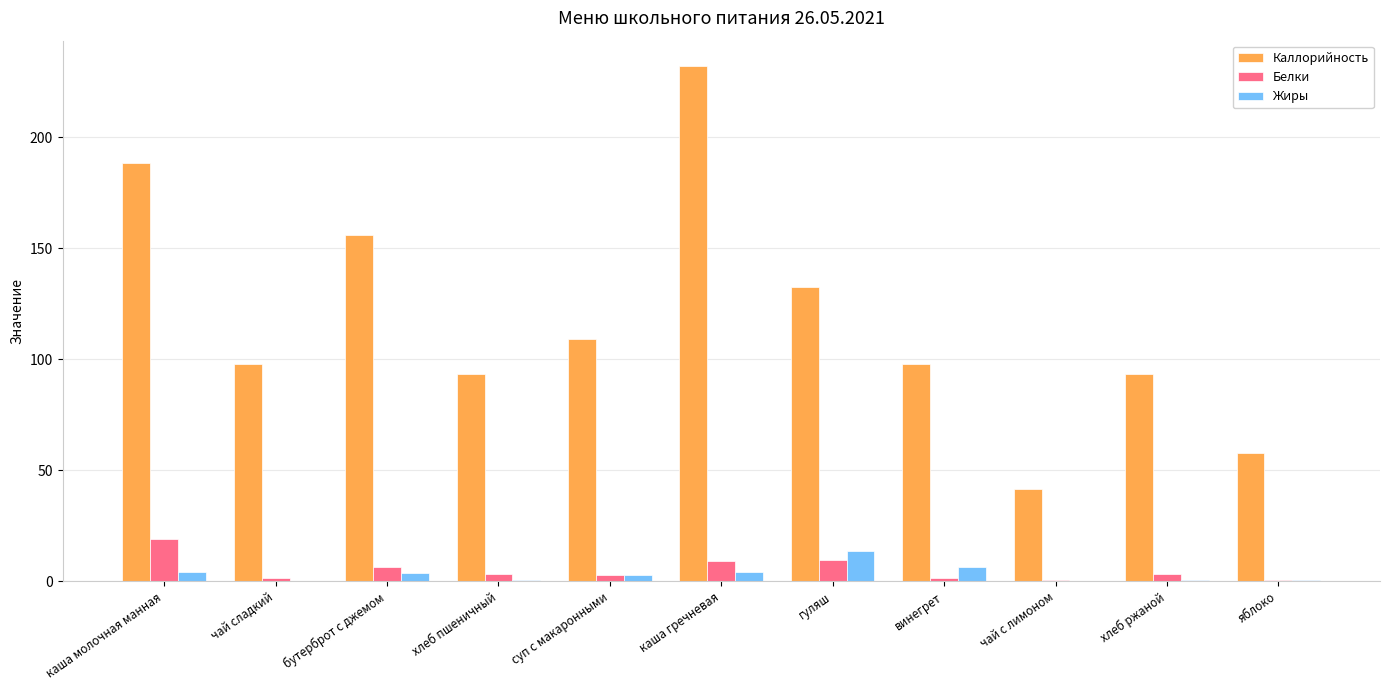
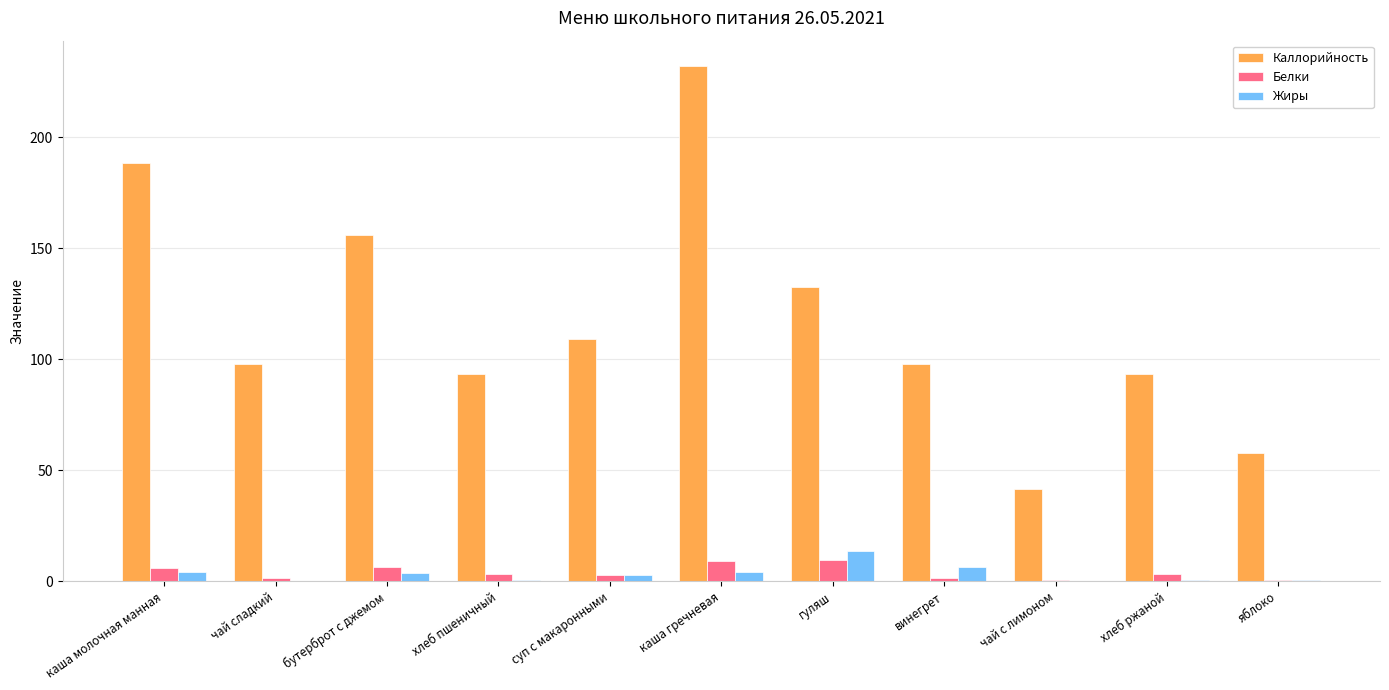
Белки, каша молочная манная: 19 -> 6
